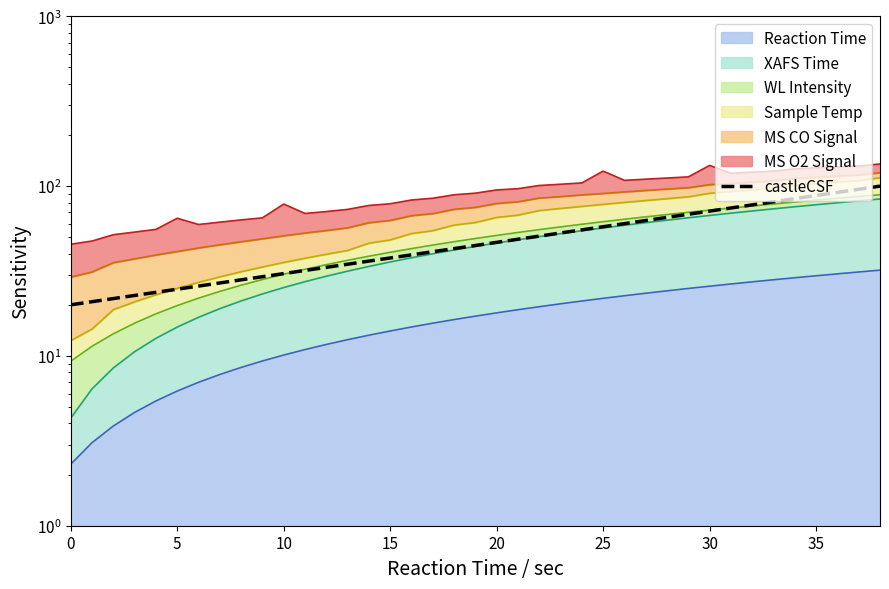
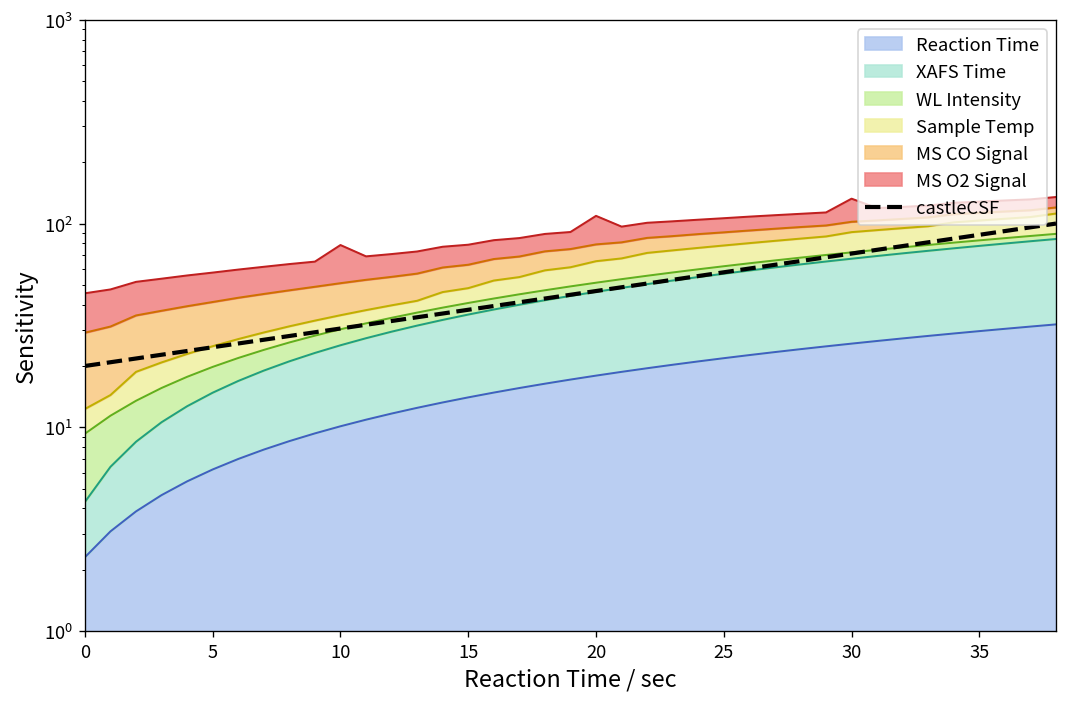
MS O2 Signal, 5: 23 -> 16
MS O2 Signal, 20: 16 -> 30
MS O2 Signal, 25: 32 -> 16
